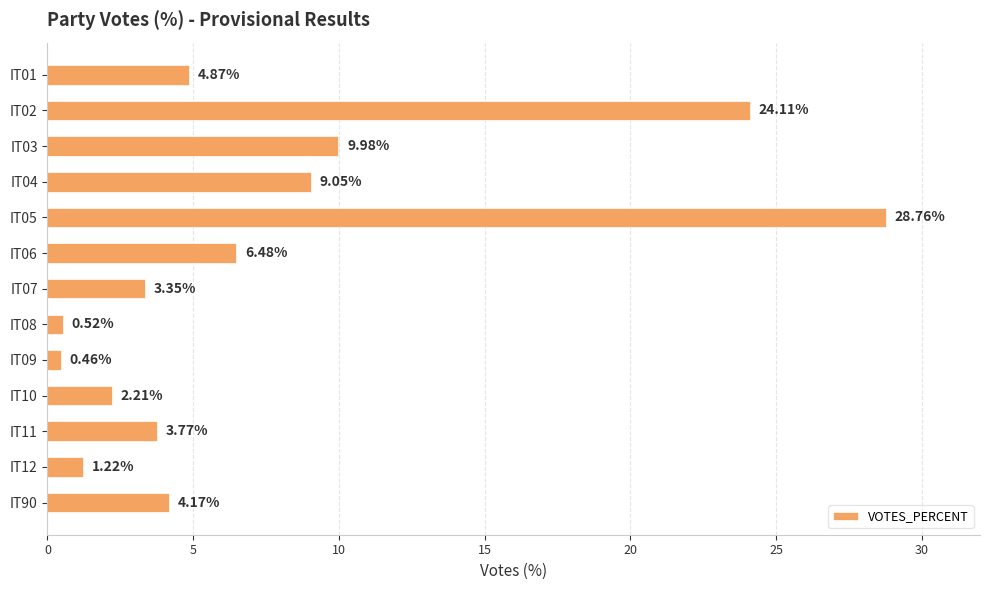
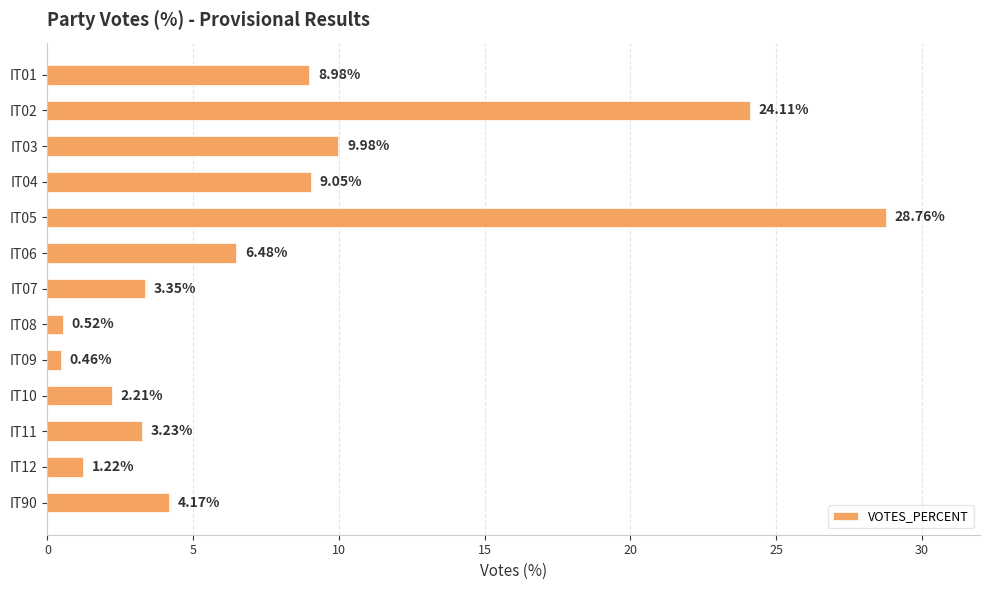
IT01: 4.87% -> 8.98%
IT11: 3.77% -> 3.23%
